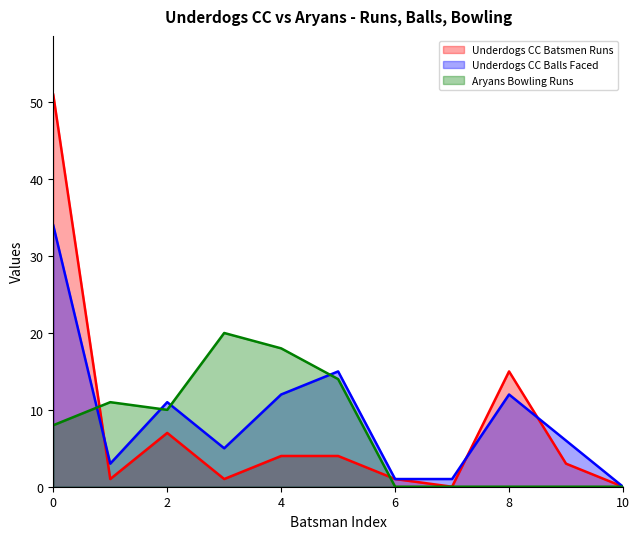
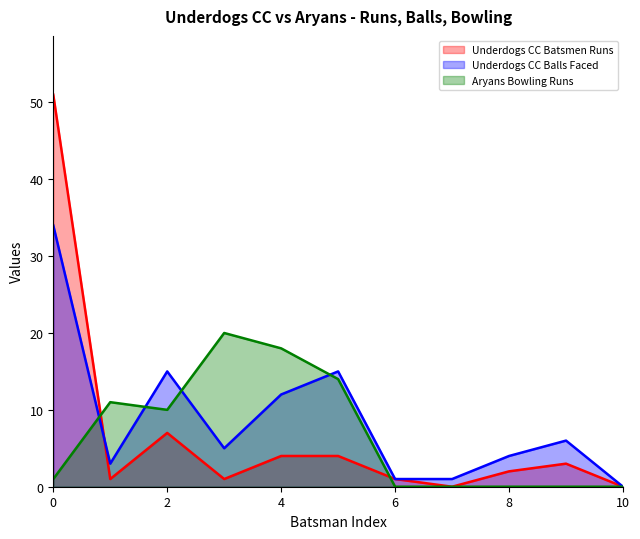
Aryans Bowling Runs, 0: 8 -> 1
Underdogs CC Balls Faced, 2: 11 -> 15
Underdogs CC Batsmen Runs, 8: 15 -> 2
Underdogs CC Balls Faced, 8: 12 -> 4
